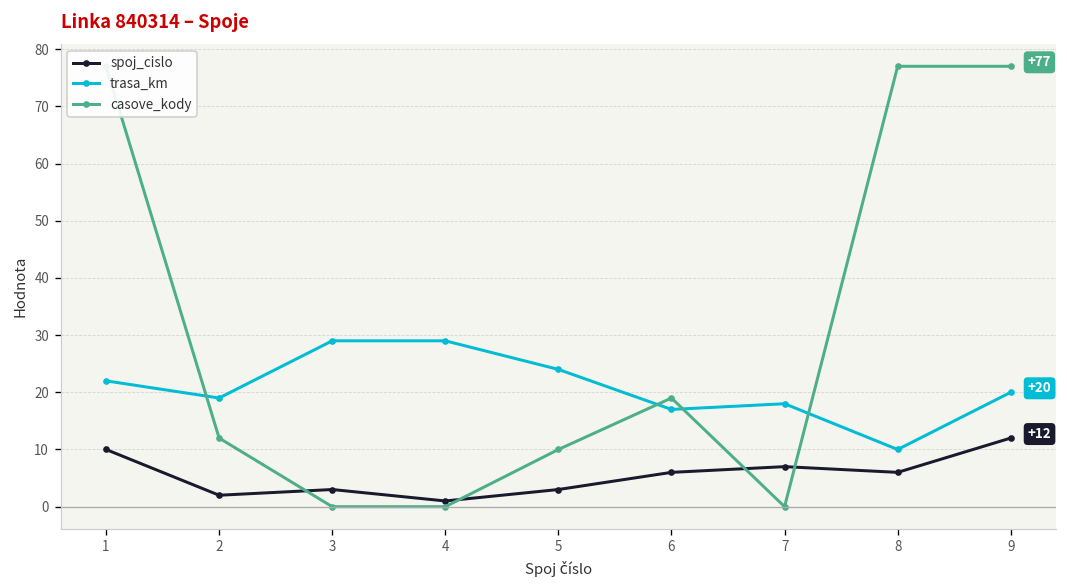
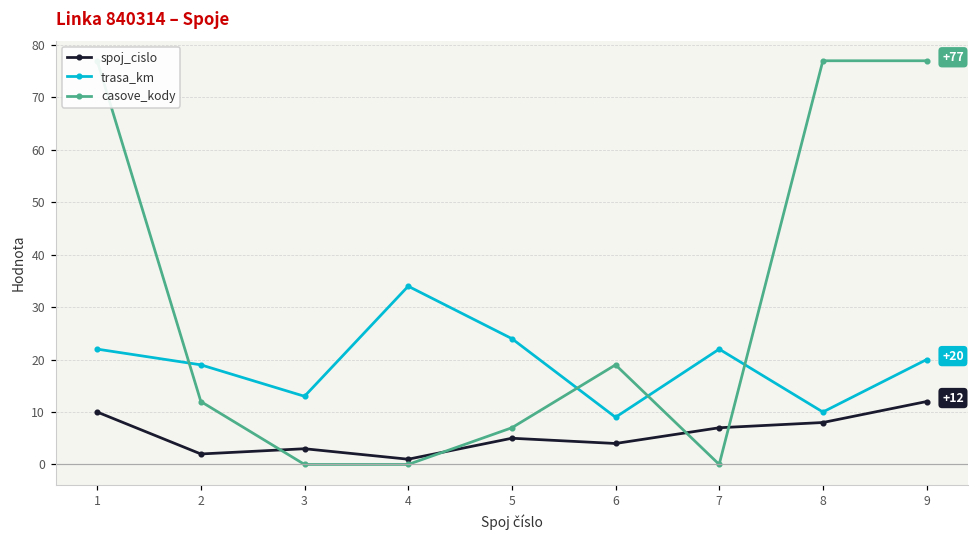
trasa_km, 3: 29 -> 13
trasa_km, 4: 29 -> 34
spoj_cislo, 5: 3 -> 5
casove_kody, 5: 10 -> 7
spoj_cislo, 6: 6 -> 4
trasa_km, 6: 17 -> 9
trasa_km, 7: 18 -> 22
spoj_cislo, 8: 6 -> 8
